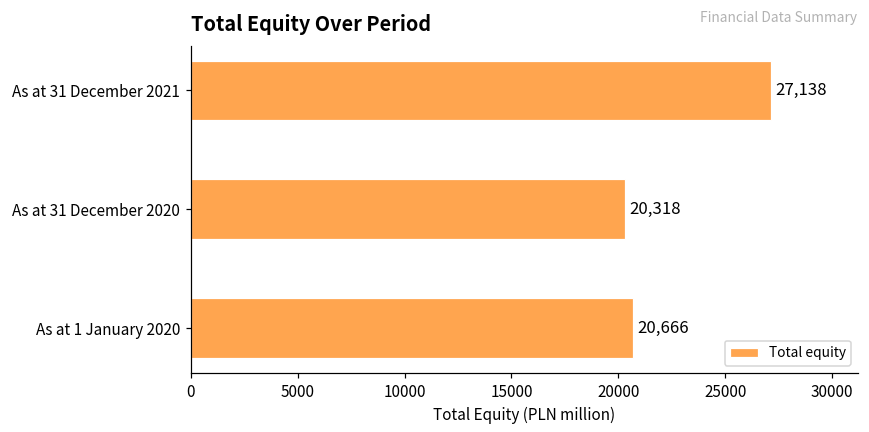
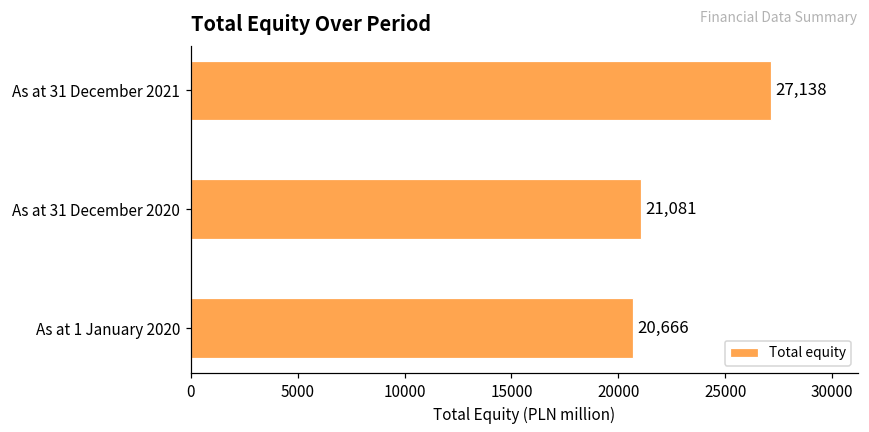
As at 31 December 2020: 20,318 -> 21,081
